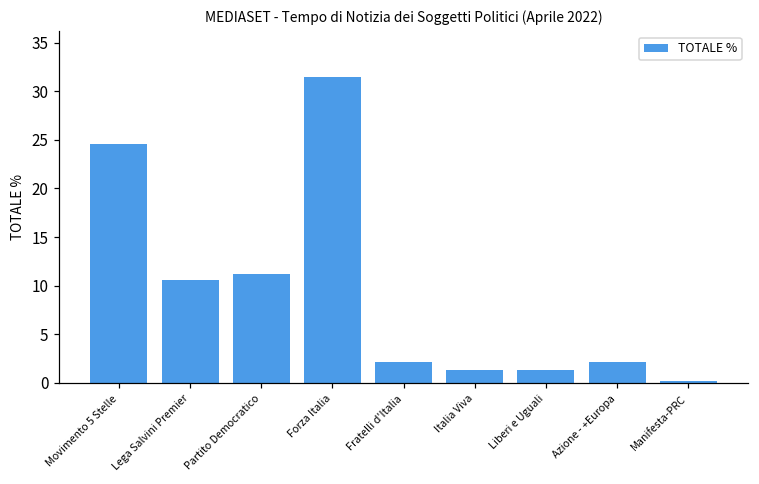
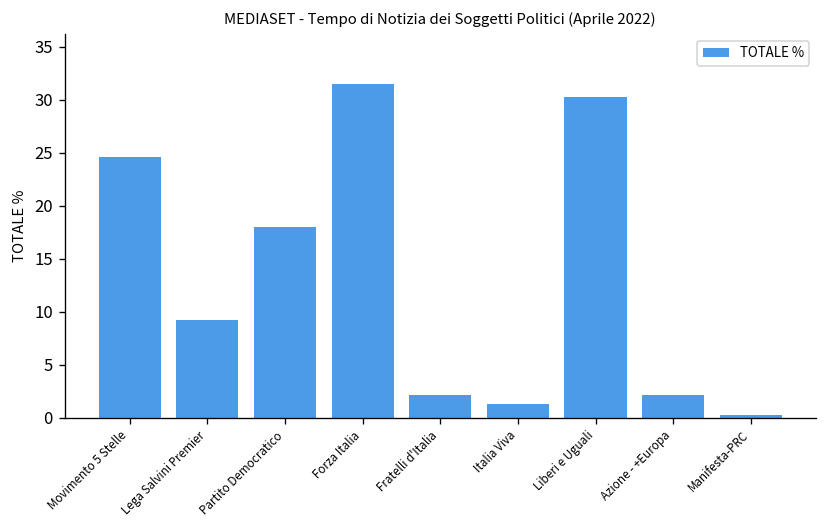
Lega Salvini Premier: 11 -> 9
Partito Democratico: 11 -> 18
Liberi e Uguali: 1 -> 30
